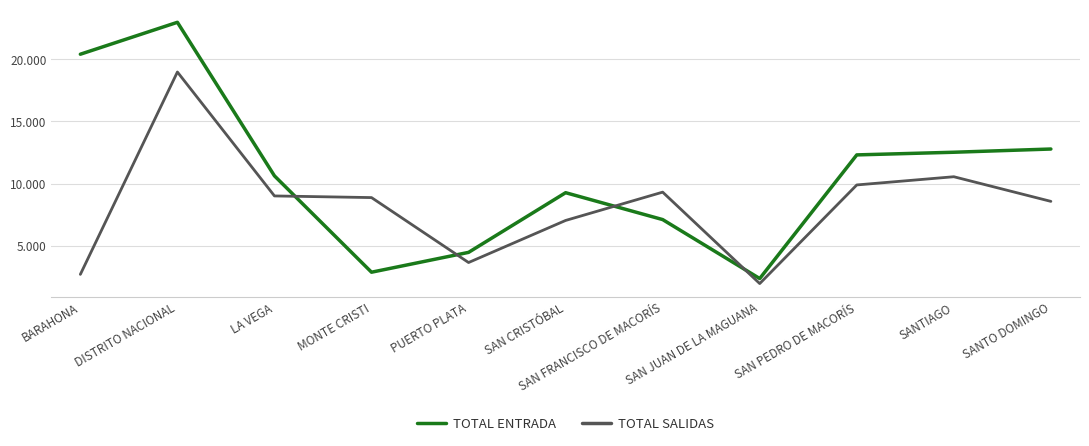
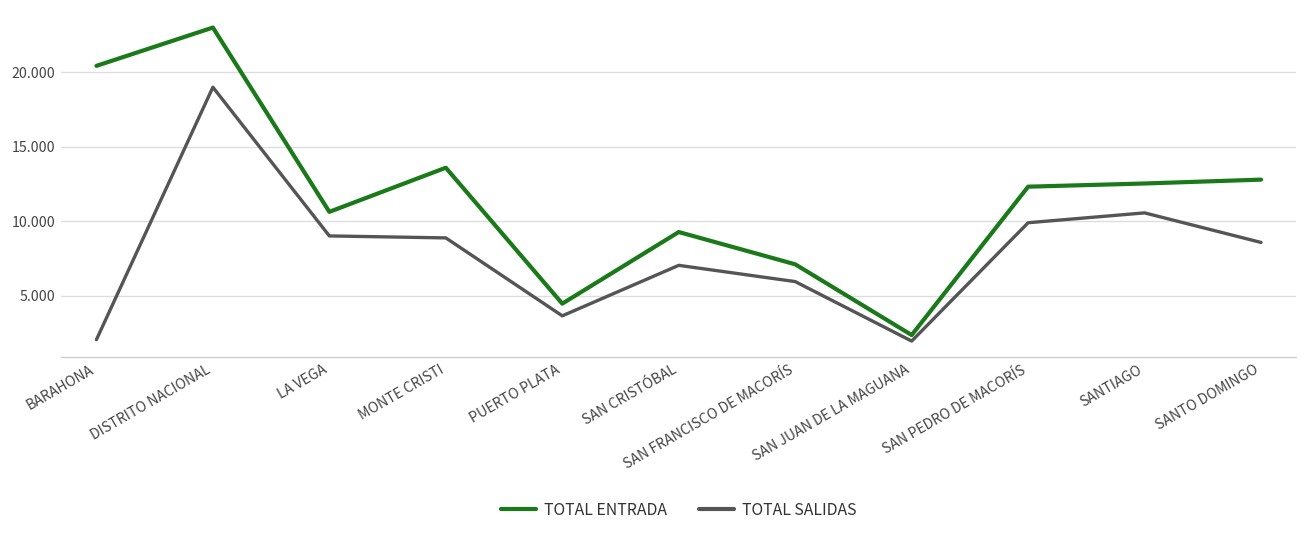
TOTAL SALIDAS, BARAHONA: 2.7 -> 2.0
TOTAL ENTRADA, MONTE CRISTI: 2.9 -> 13.6
TOTAL SALIDAS, SAN FRANCISCO DE MACORÍS: 9.3 -> 5.9
